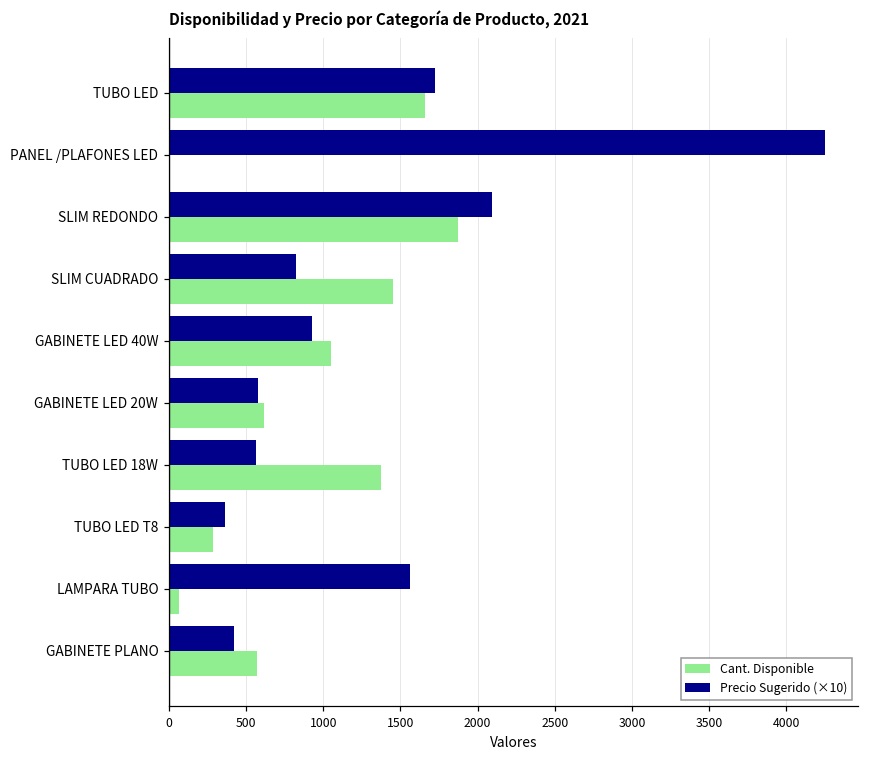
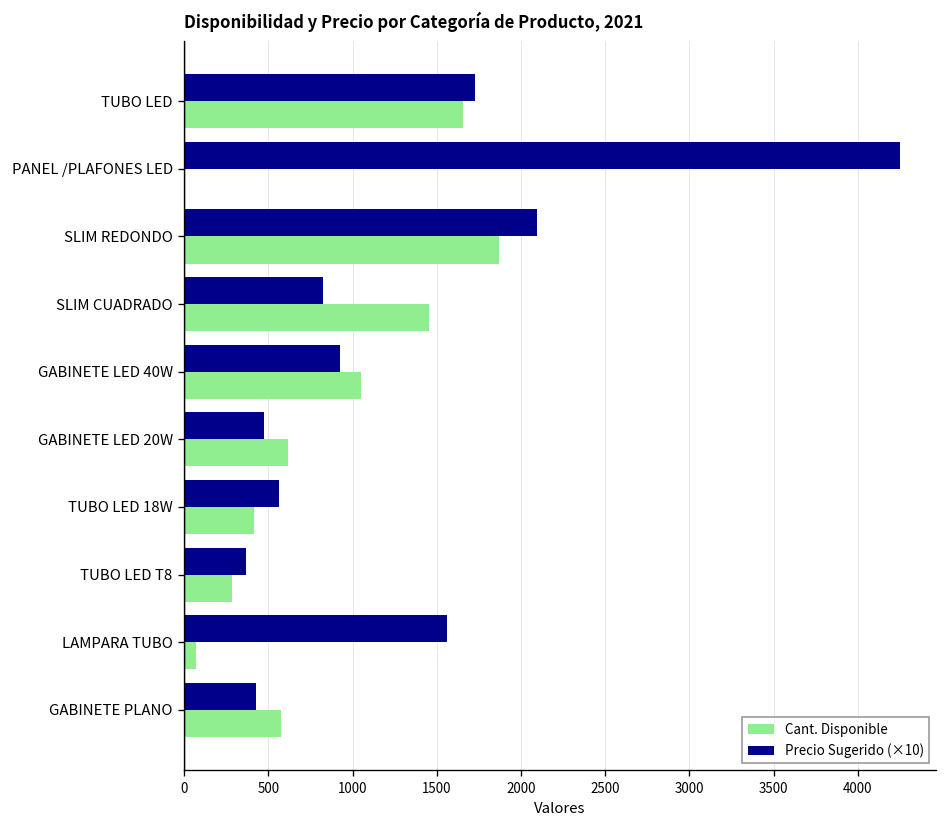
Precio Sugerido (×10), GABINETE LED 20W: 580 -> 470
Cant. Disponible, TUBO LED 18W: 1380 -> 410
